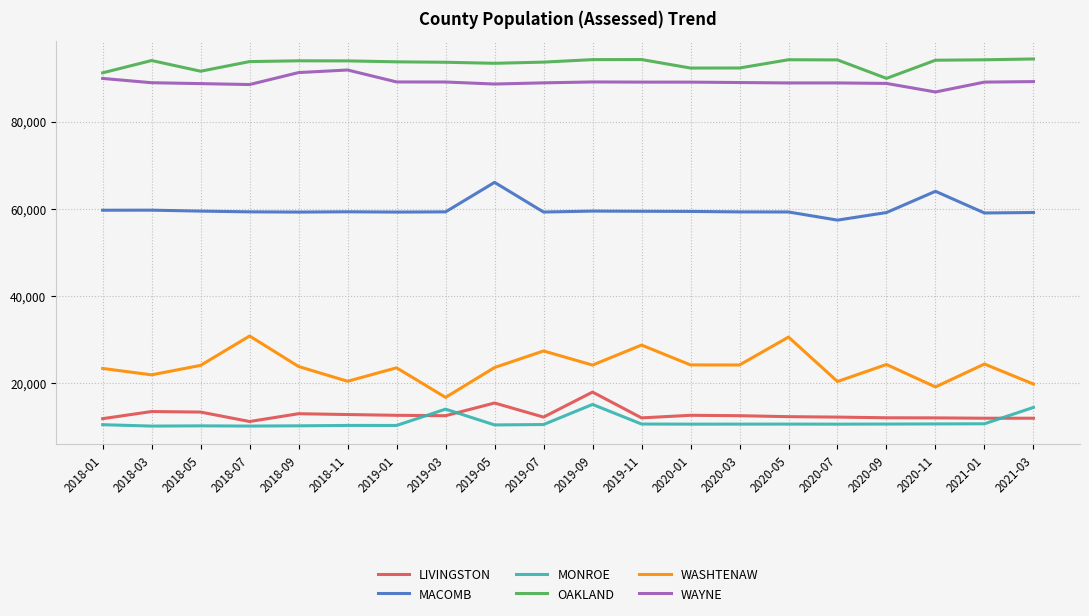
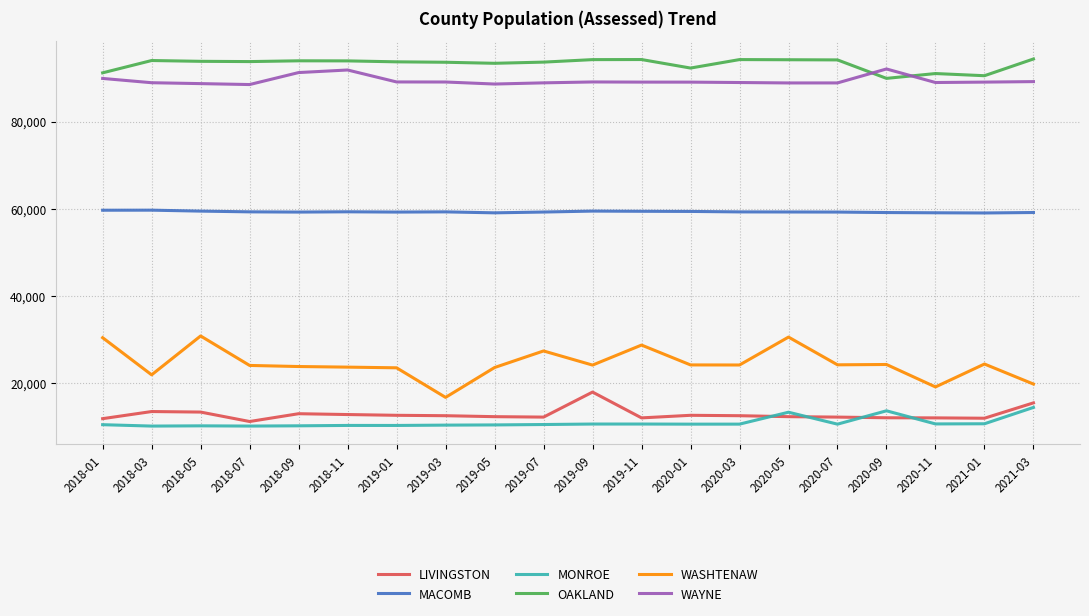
WASHTENAW, 2018-01: 23,000 -> 30,000
OAKLAND, 2018-05: 92,000 -> 94,000
WASHTENAW, 2018-05: 24,000 -> 31,000
WASHTENAW, 2018-07: 31,000 -> 24,000
WASHTENAW, 2018-11: 20,000 -> 24,000
MONROE, 2019-03: 14,000 -> 10,000
LIVINGSTON, 2019-05: 15,000 -> 12,000
MACOMB, 2019-05: 66,000 -> 59,000
MONROE, 2019-09: 15,000 -> 11,000
OAKLAND, 2020-03: 92,000 -> 94,000
MONROE, 2020-05: 11,000 -> 13,000
MACOMB, 2020-07: 57,000 -> 59,000
WASHTENAW, 2020-07: 20,000 -> 24,000
MONROE, 2020-09: 11,000 -> 14,000
WAYNE, 2020-09: 89,000 -> 92,000
MACOMB, 2020-11: 64,000 -> 59,000
OAKLAND, 2020-11: 94,000 -> 91,000
WAYNE, 2020-11: 87,000 -> 89,000
OAKLAND, 2021-01: 94,000 -> 90,000
LIVINGSTON, 2021-03: 12,000 -> 16,000
